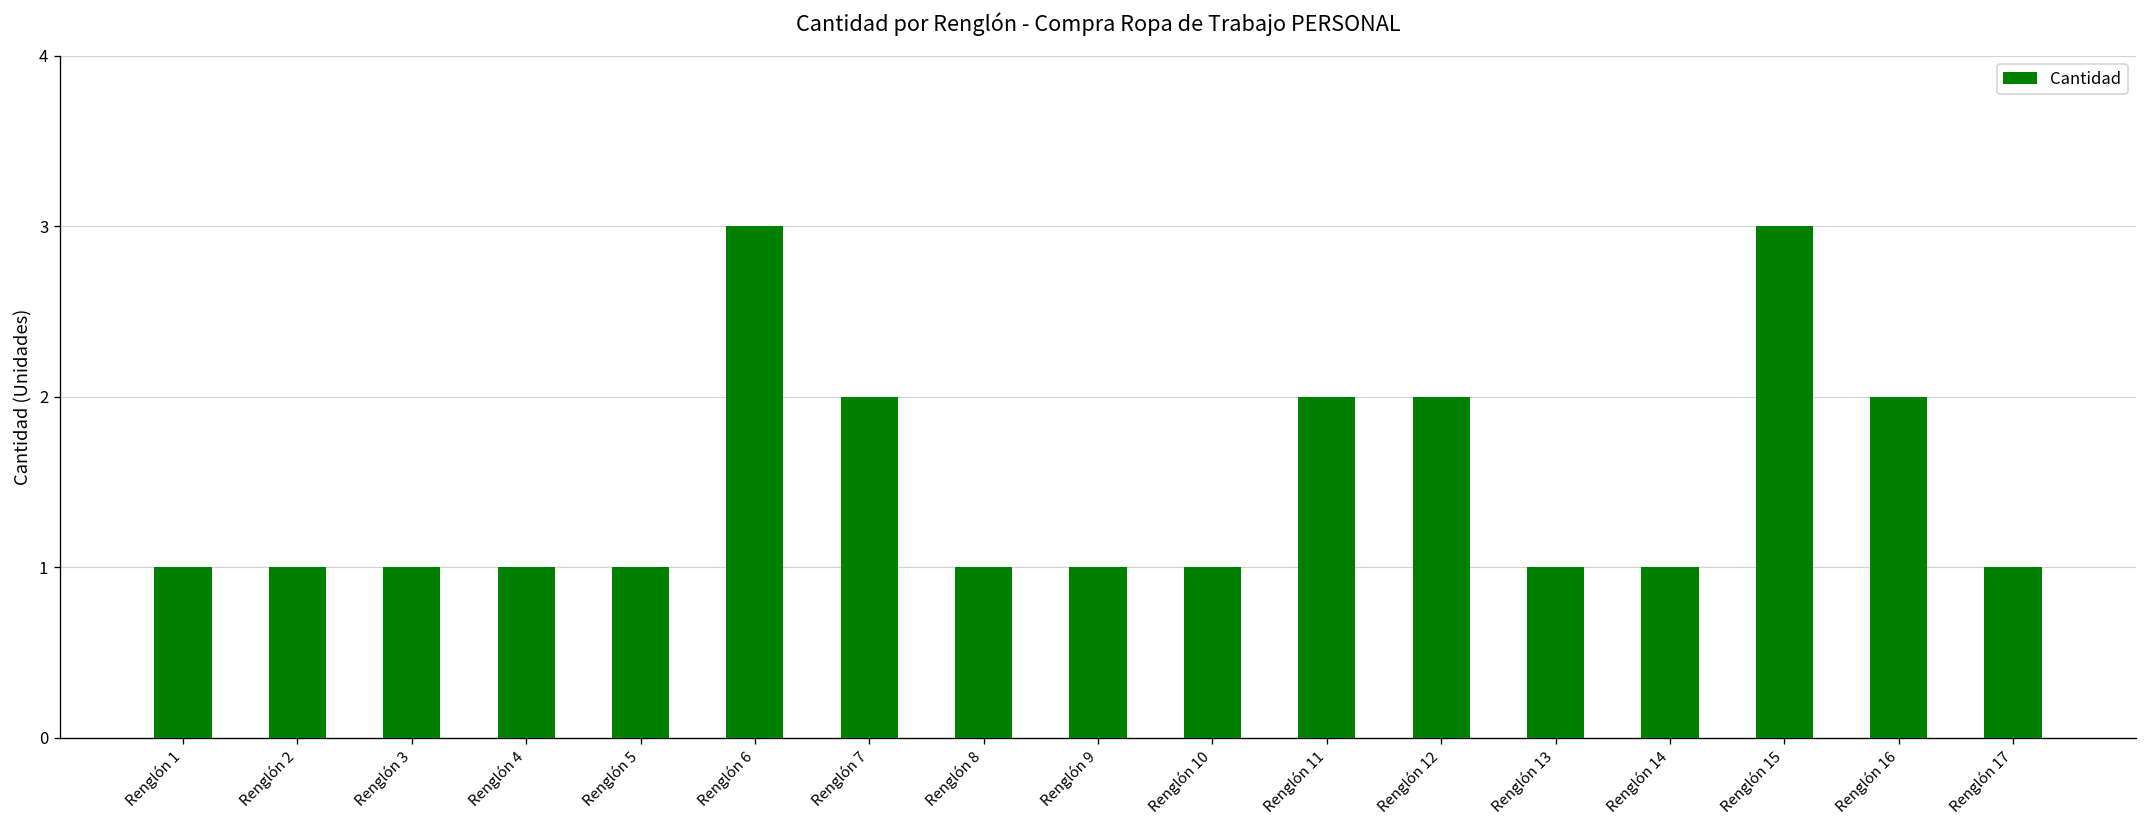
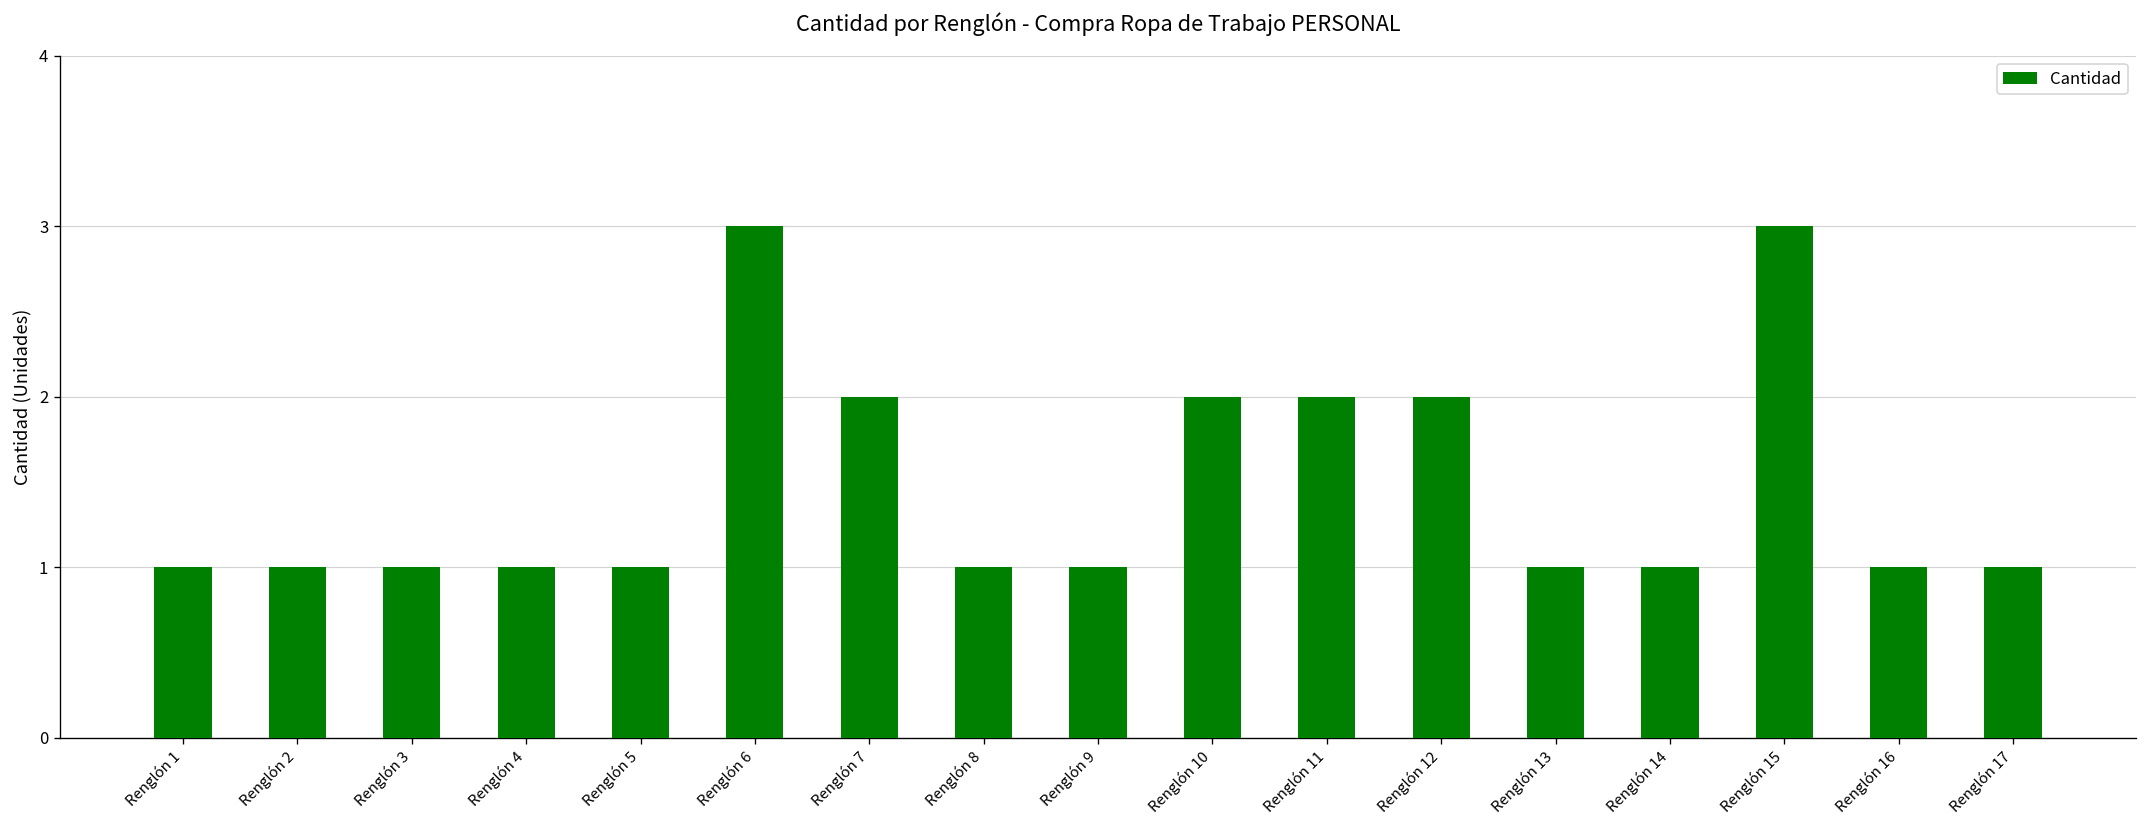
Renglón 10: 1 -> 2
Renglón 16: 2 -> 1
